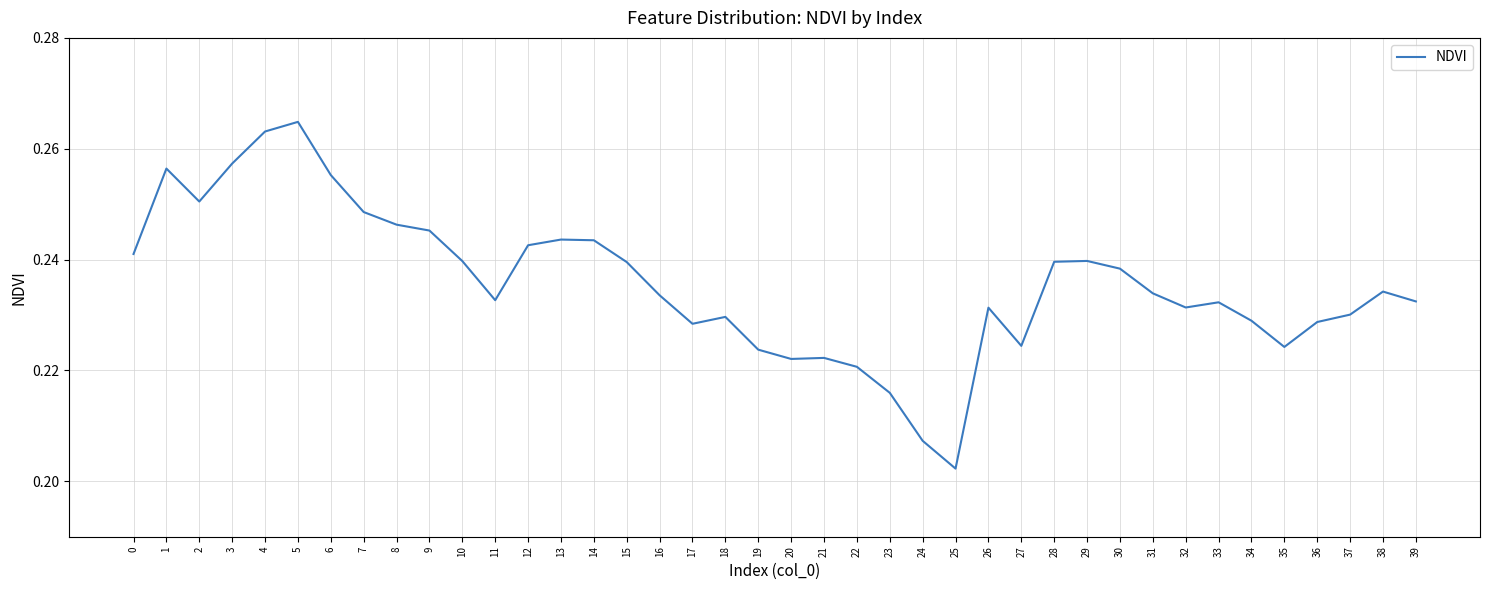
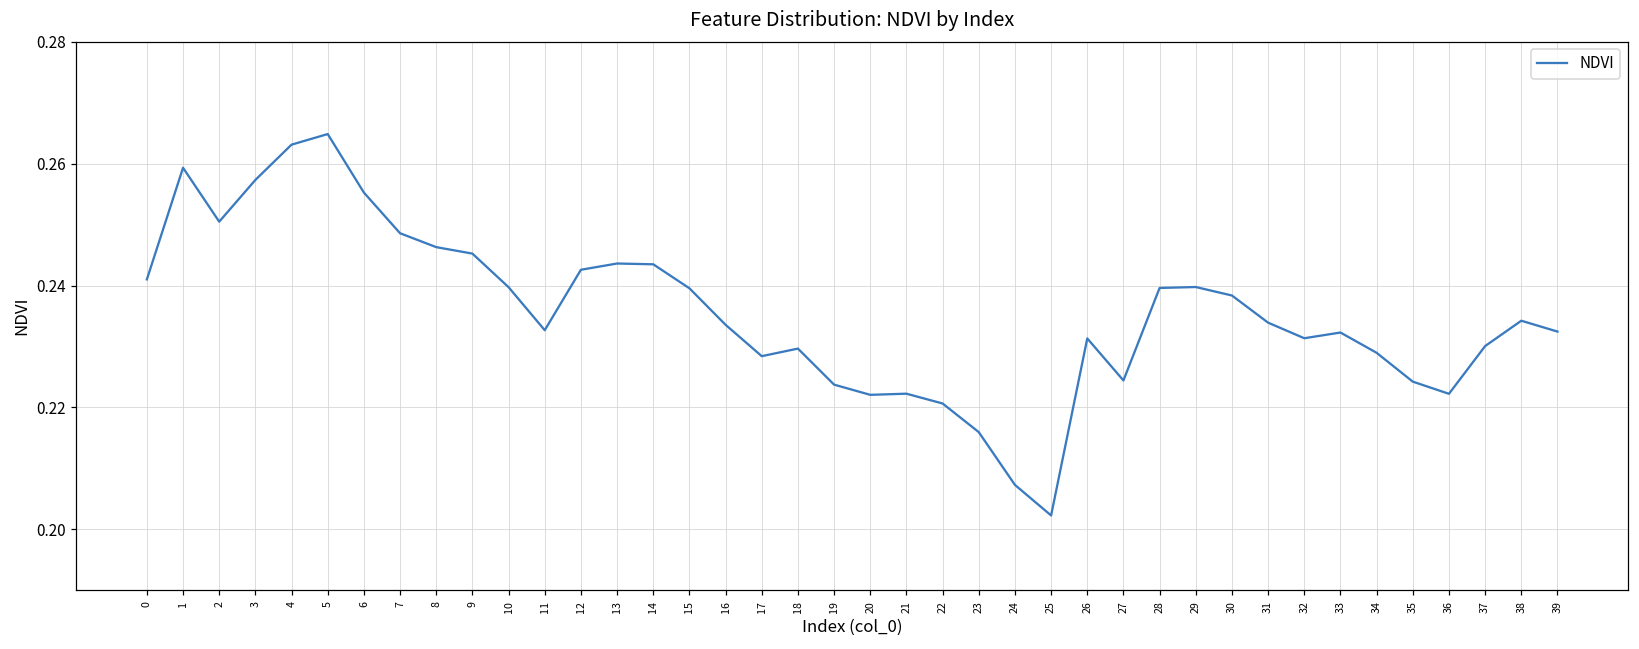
1: 0.256 -> 0.259
36: 0.229 -> 0.222
